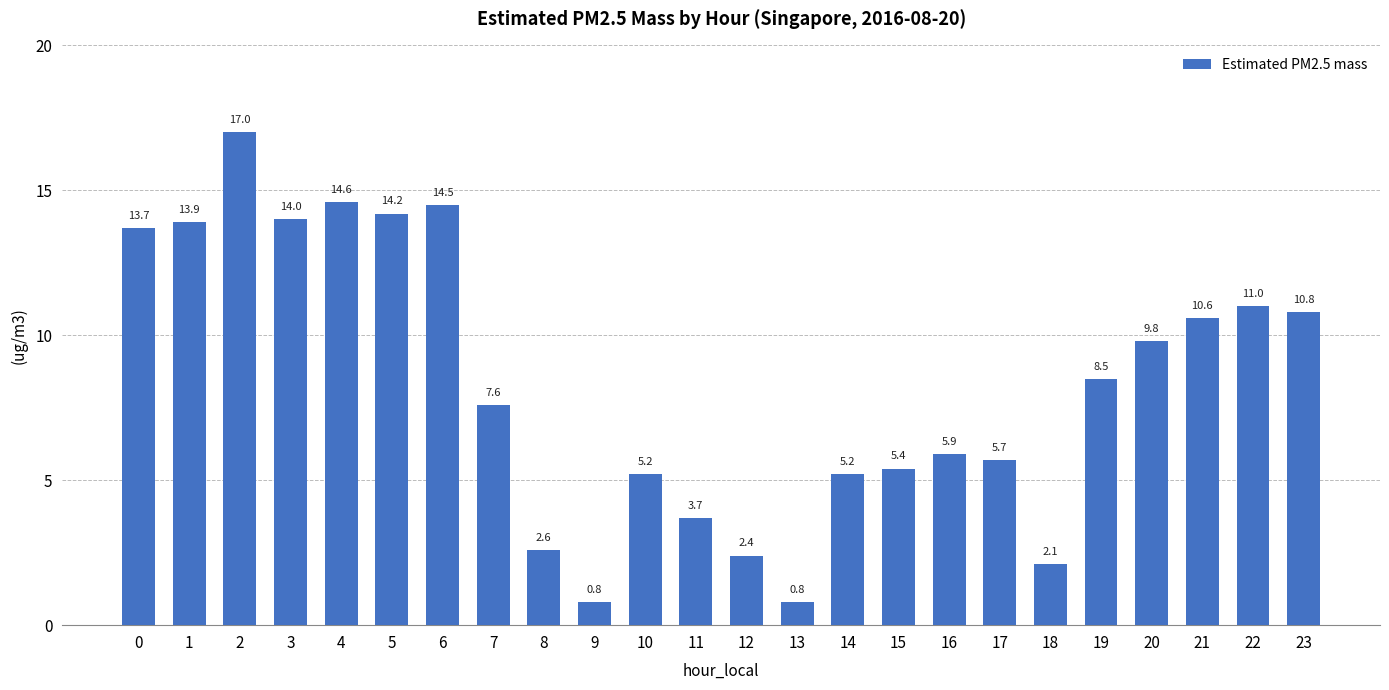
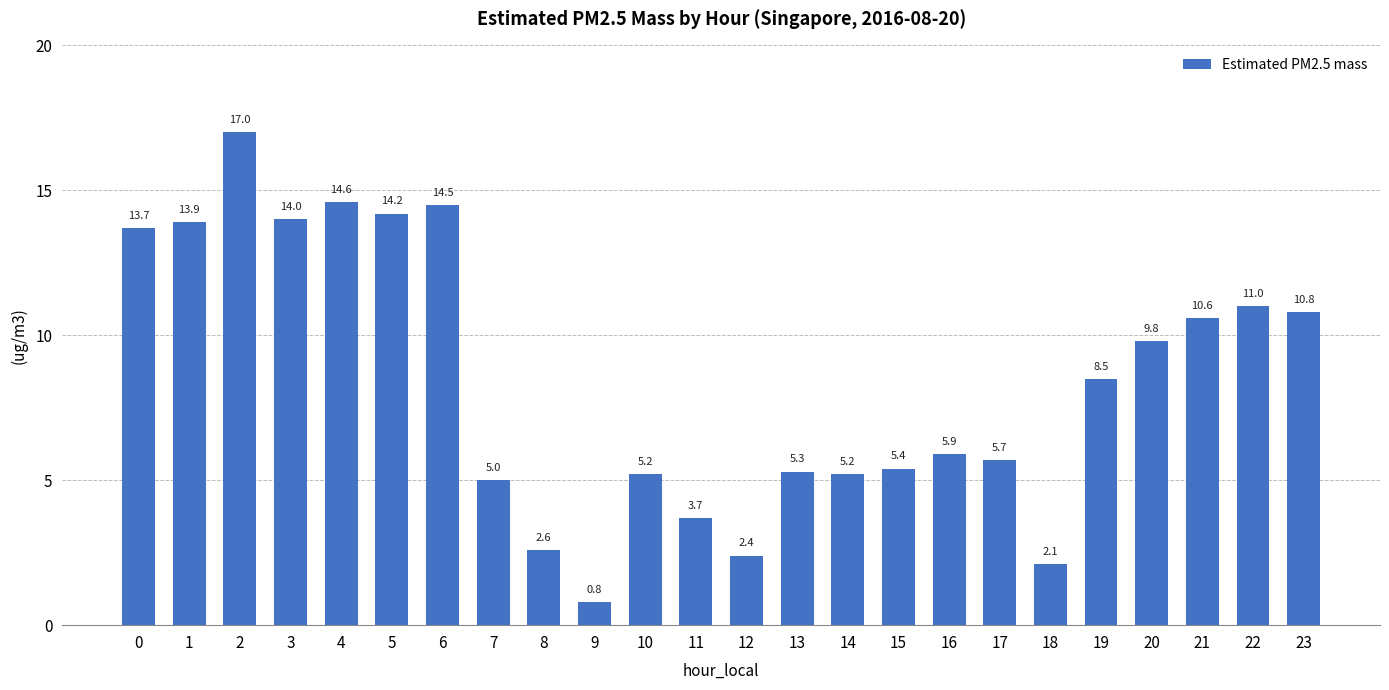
7: 7.6 -> 5.0
13: 0.8 -> 5.3
